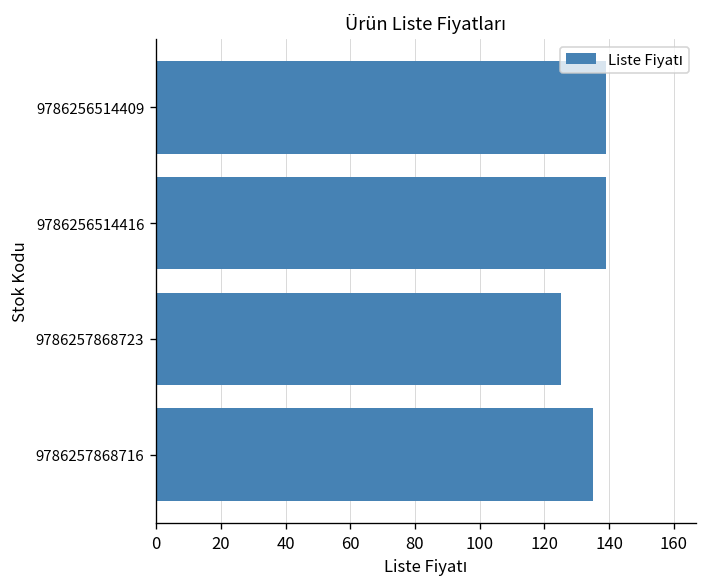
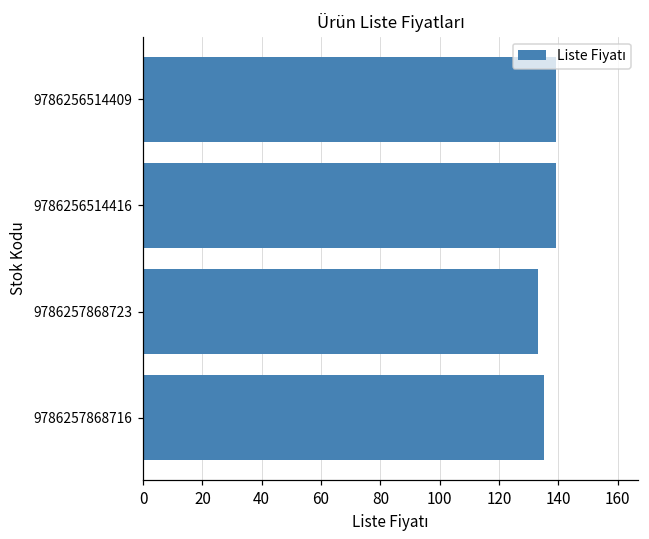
9786257868723: 125 -> 133
